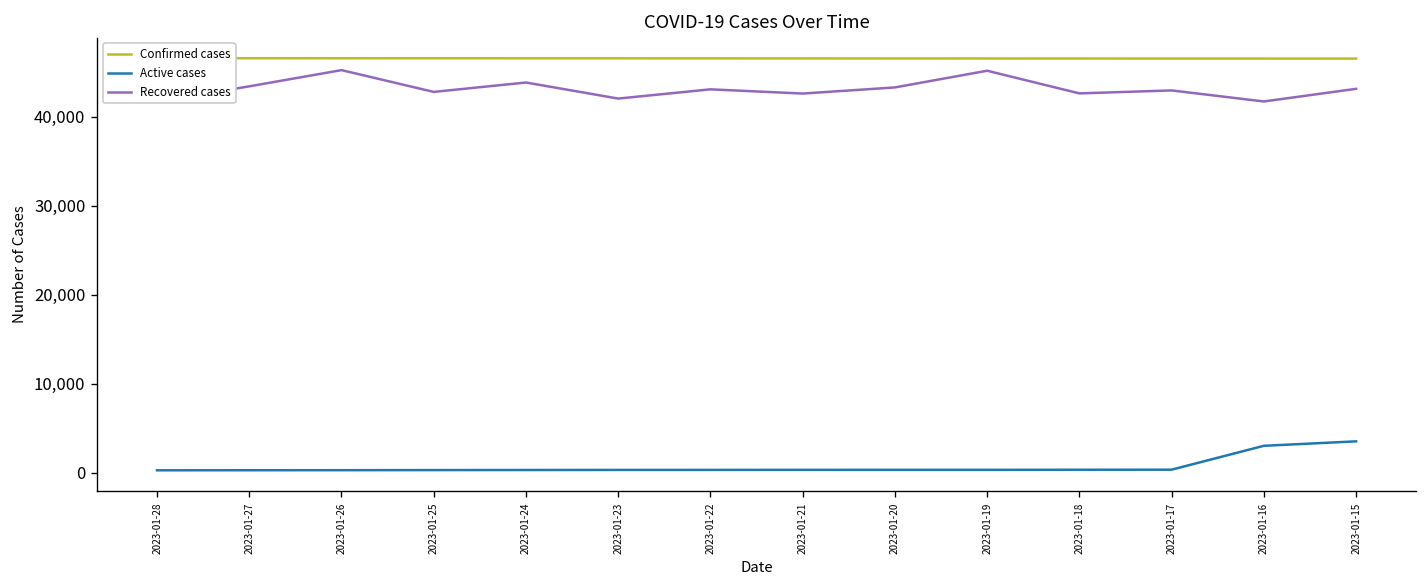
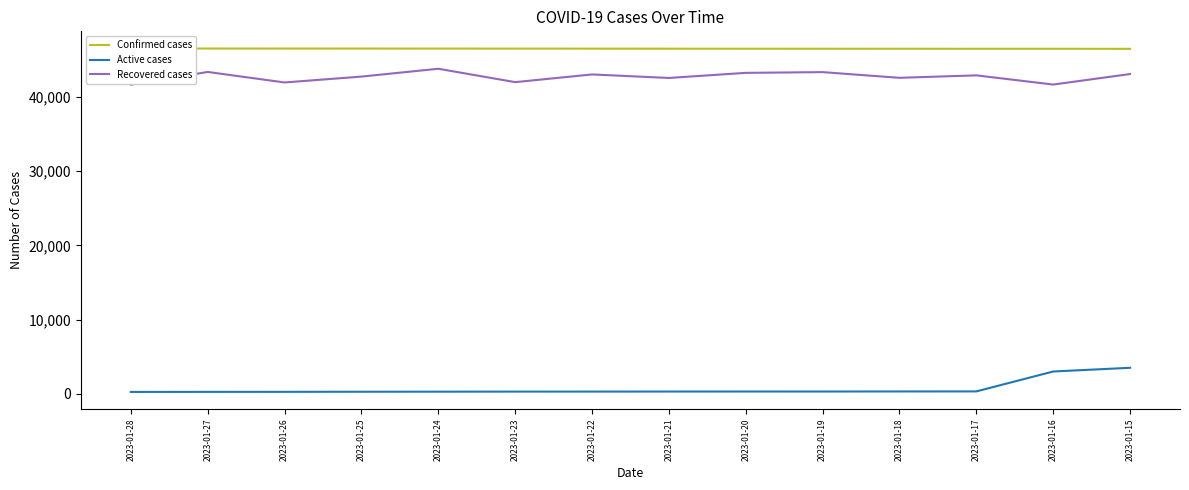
Recovered cases, 2023-01-26: 45,000 -> 42,000
Recovered cases, 2023-01-19: 45,000 -> 43,000
